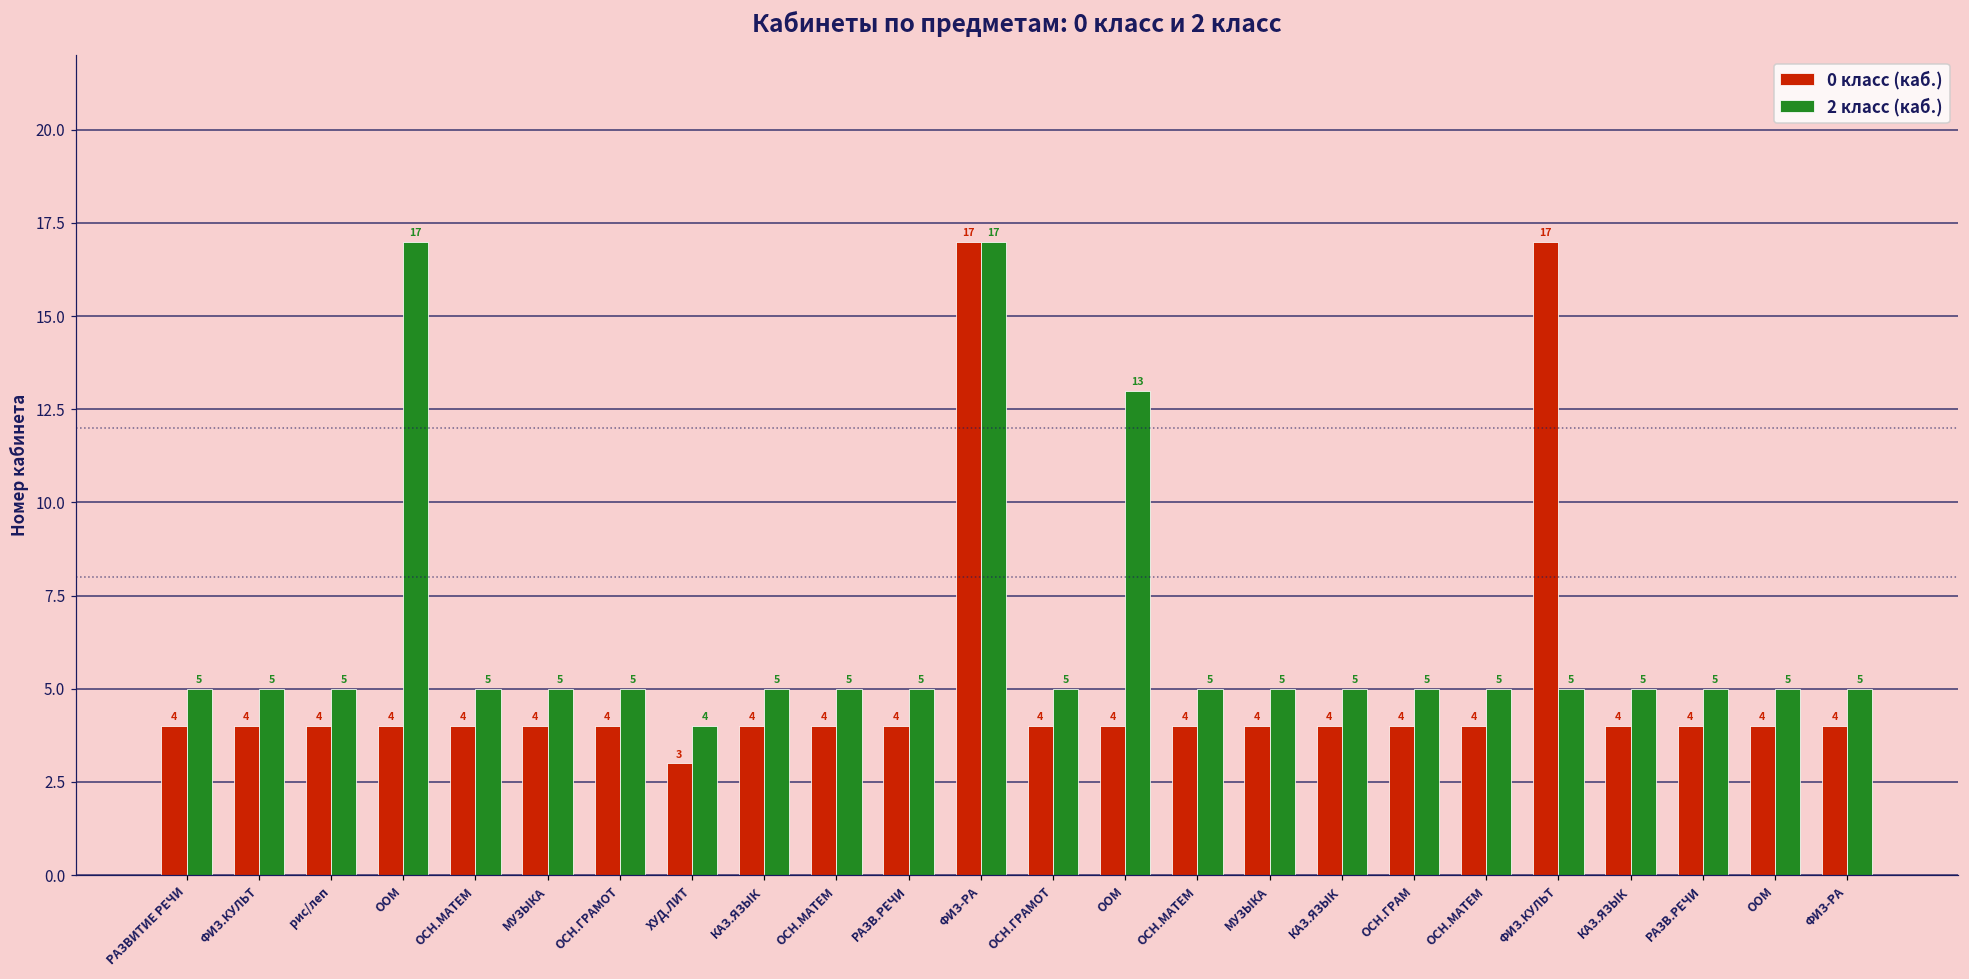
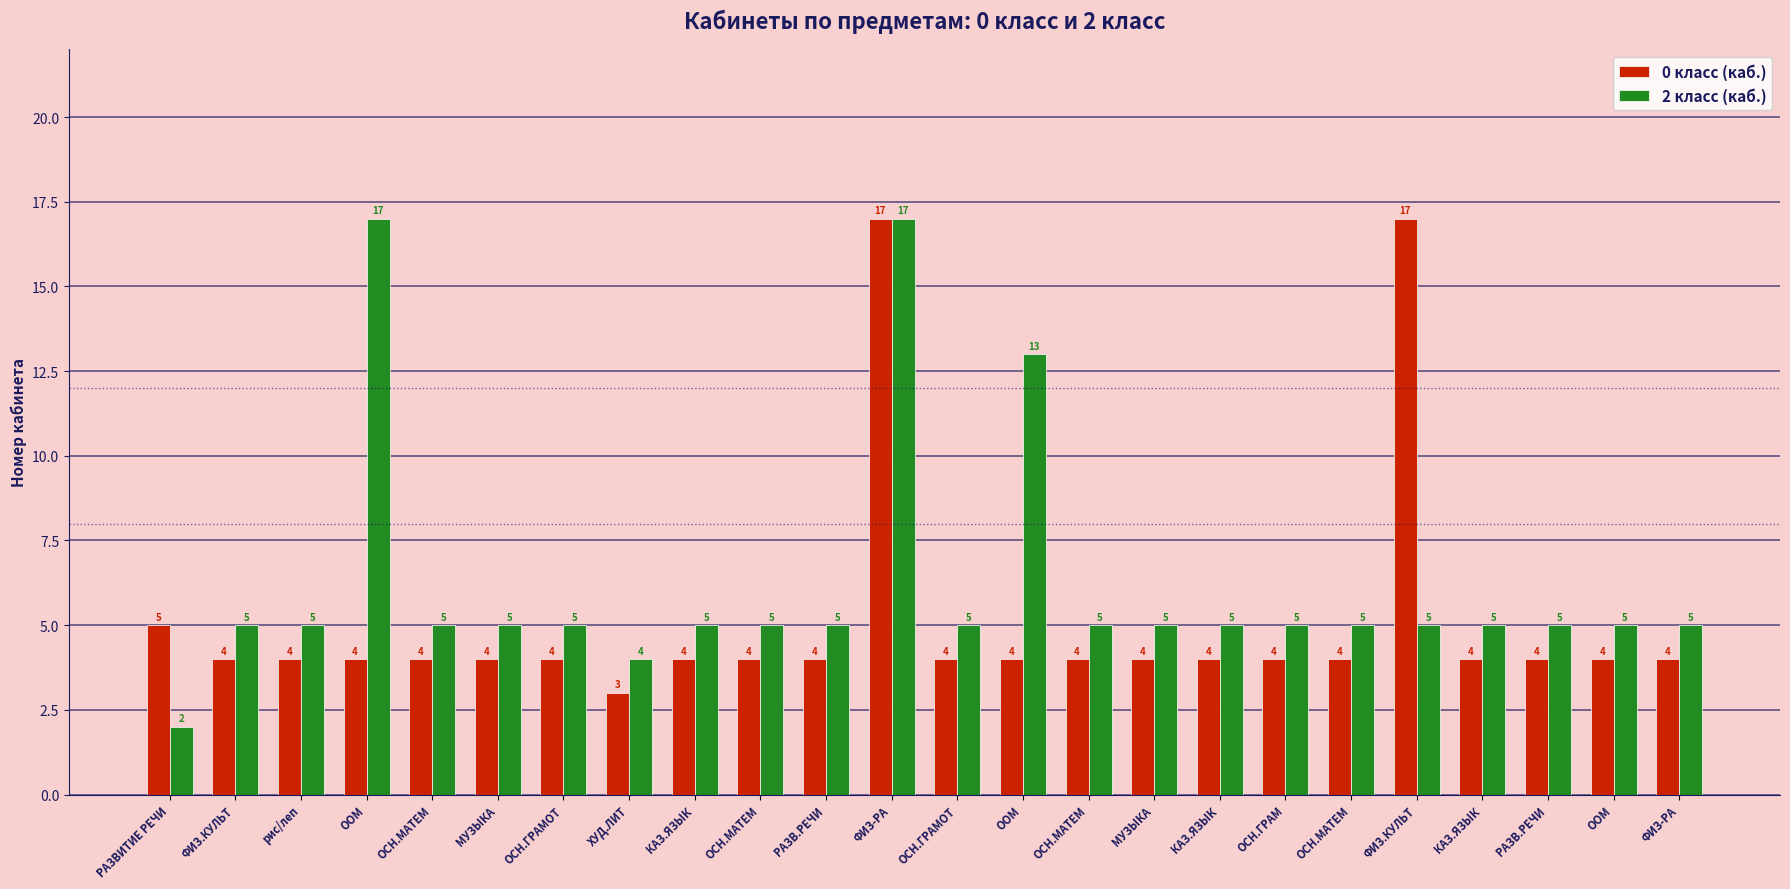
0 класс (каб.), РАЗВИТИЕ РЕЧИ: 4 -> 5
2 класс (каб.), РАЗВИТИЕ РЕЧИ: 5 -> 2
